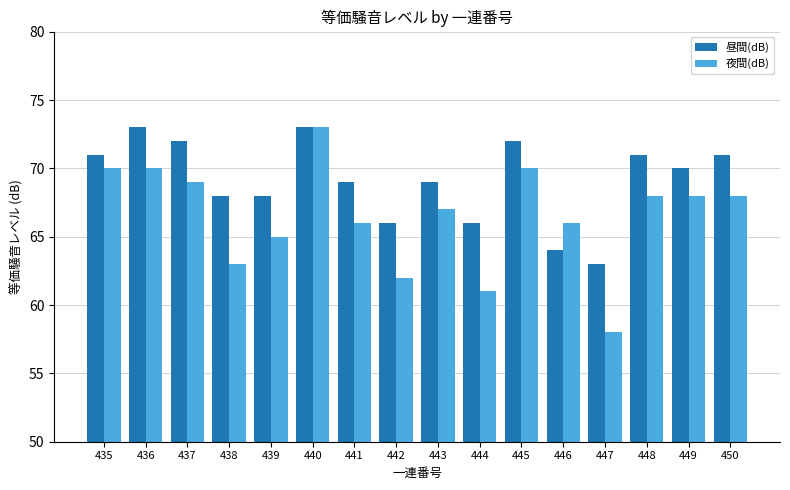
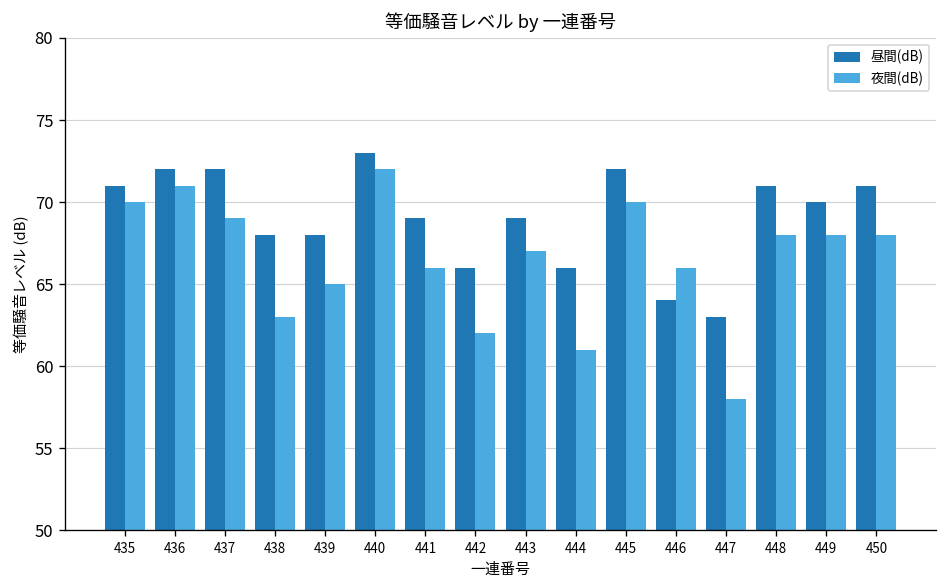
昼間(dB), 436: 73 -> 72
夜間(dB), 436: 70 -> 71
夜間(dB), 440: 73 -> 72
